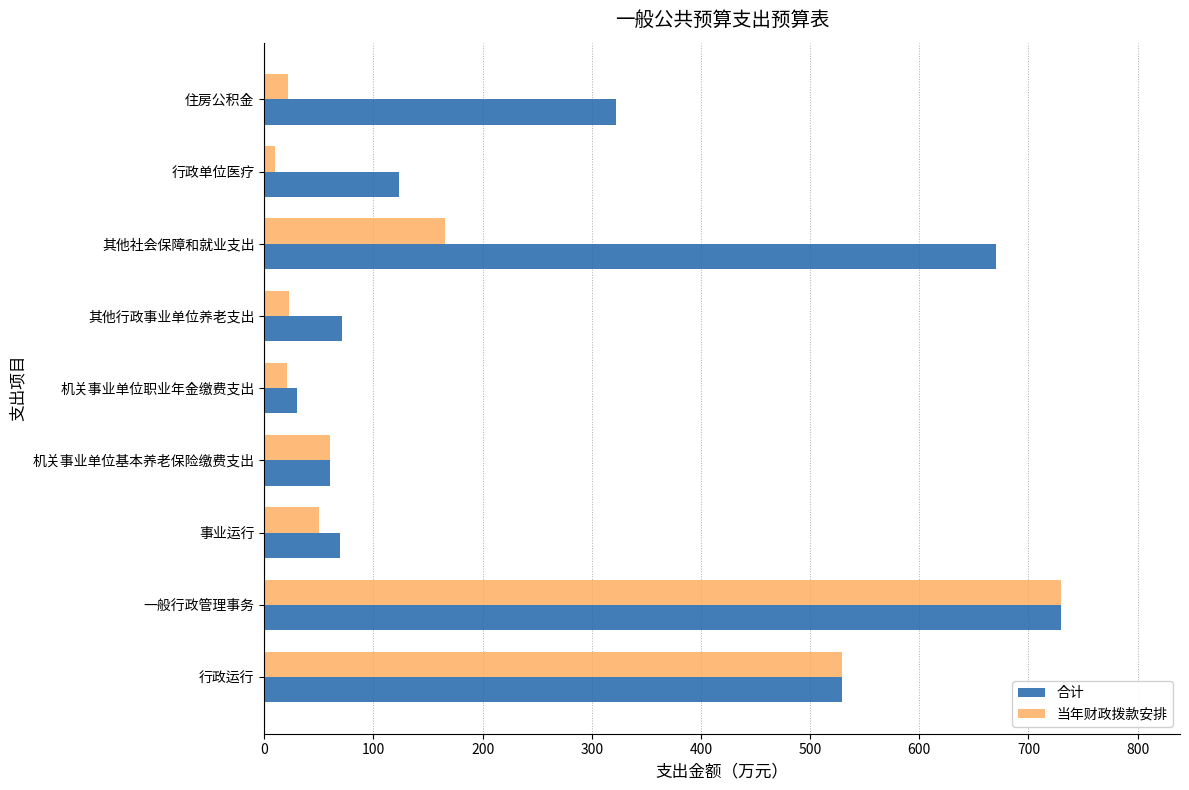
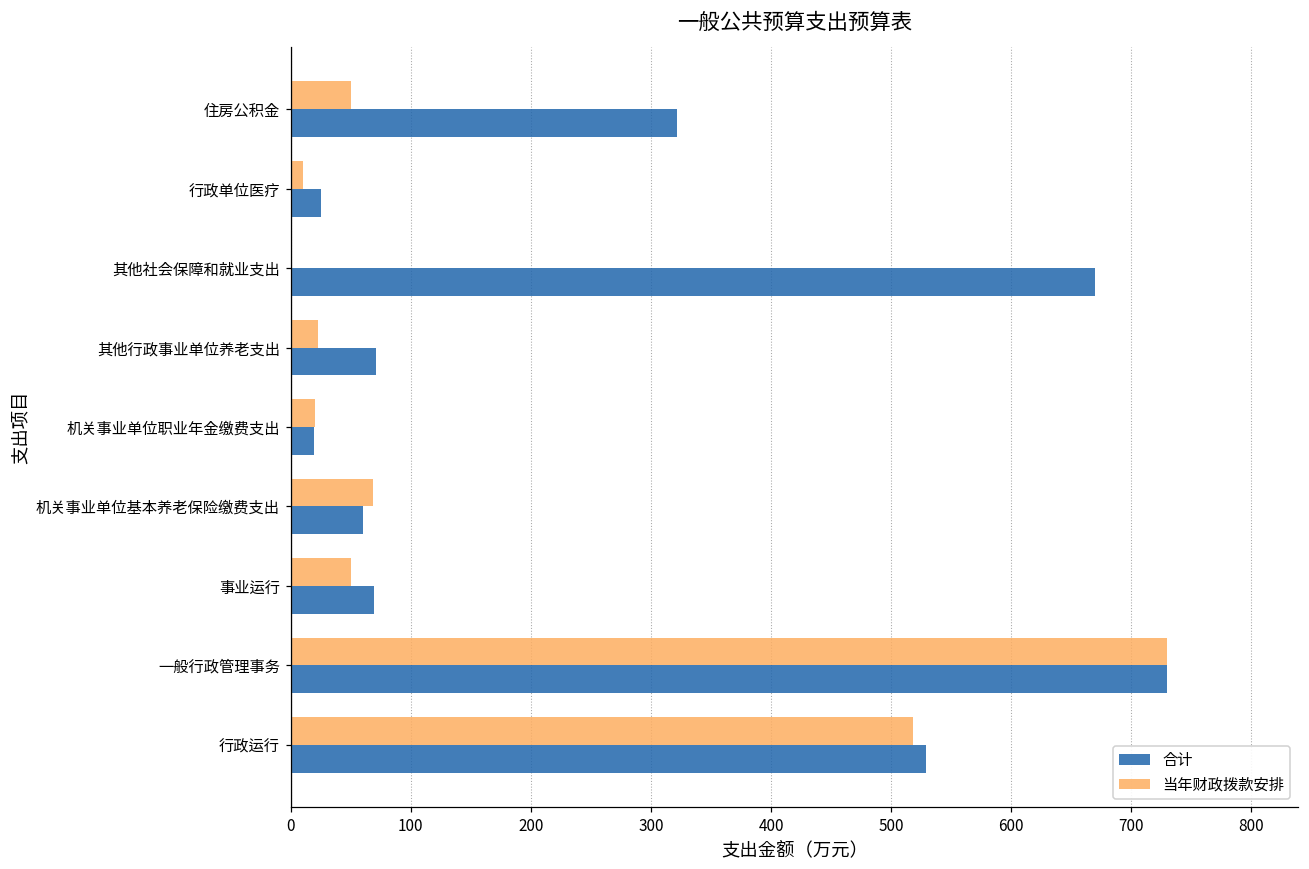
当年财政拨款安排, 住房公积金: 22 -> 50
合计, 行政单位医疗: 123 -> 25
当年财政拨款安排, 其他社会保障和就业支出: 166 -> 1
合计, 机关事业单位职业年金缴费支出: 30 -> 19
当年财政拨款安排, 机关事业单位基本养老保险缴费支出: 61 -> 69
当年财政拨款安排, 行政运行: 529 -> 519
